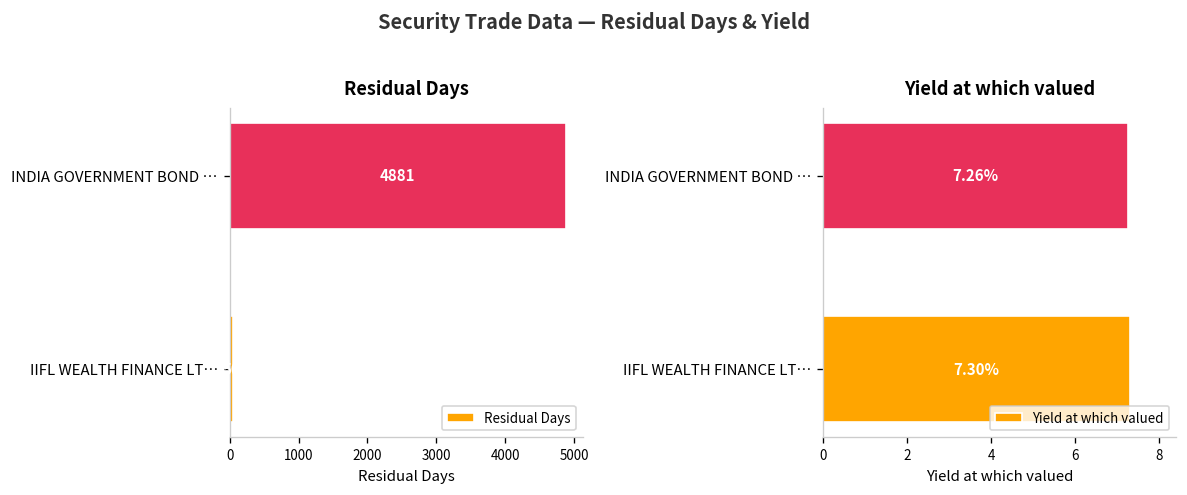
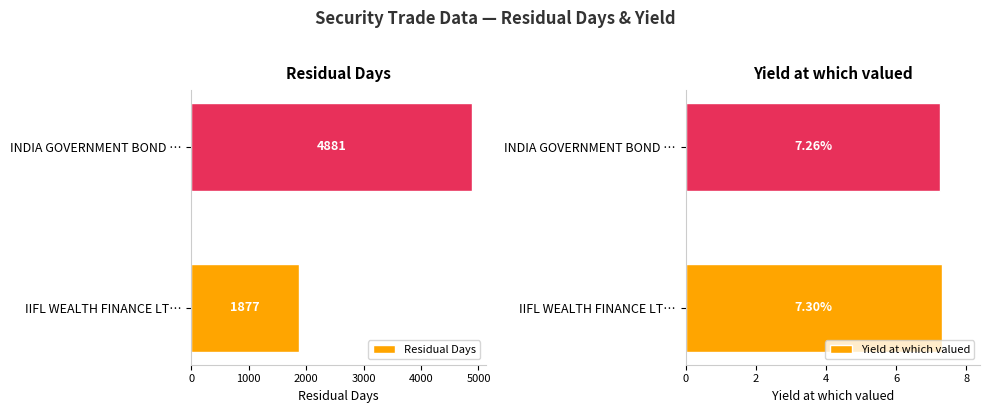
Residual Days, IIFL WEALTH FINANCE LT…: 100 -> 1900
